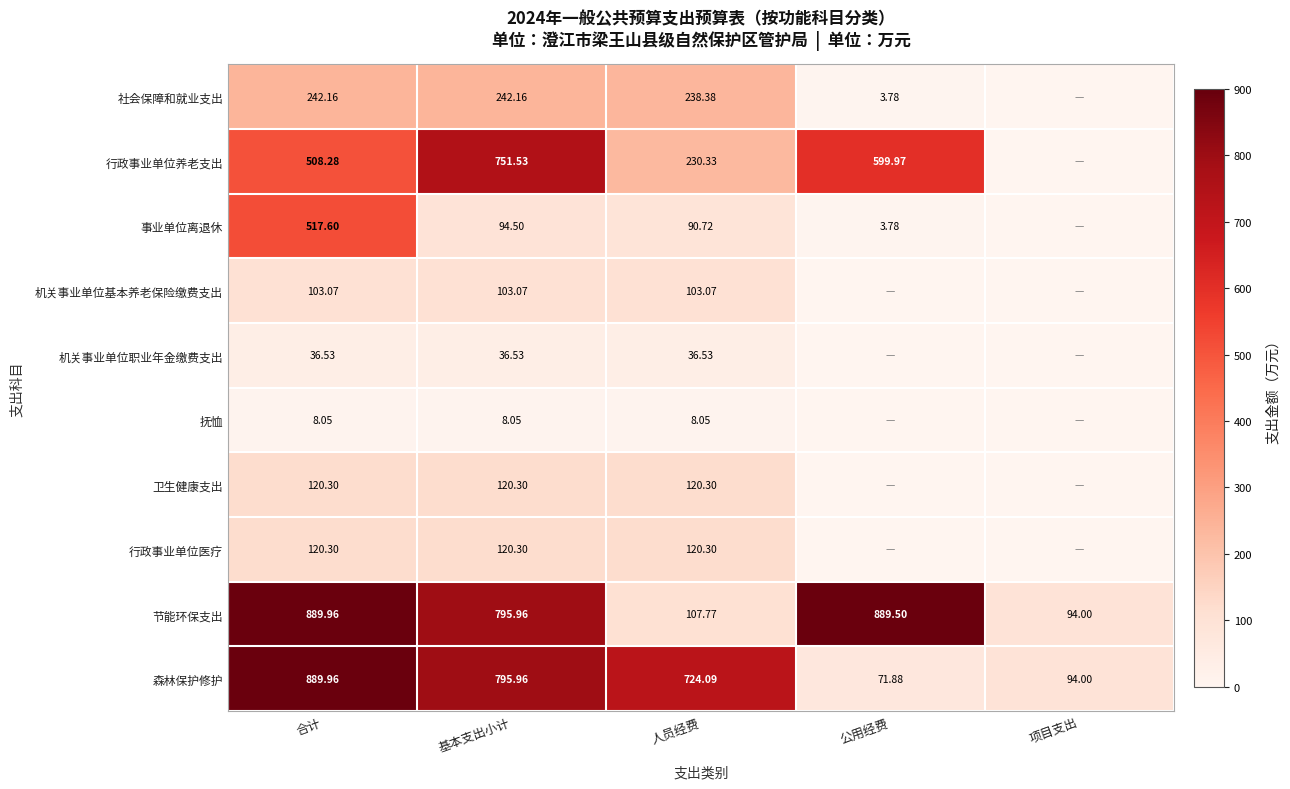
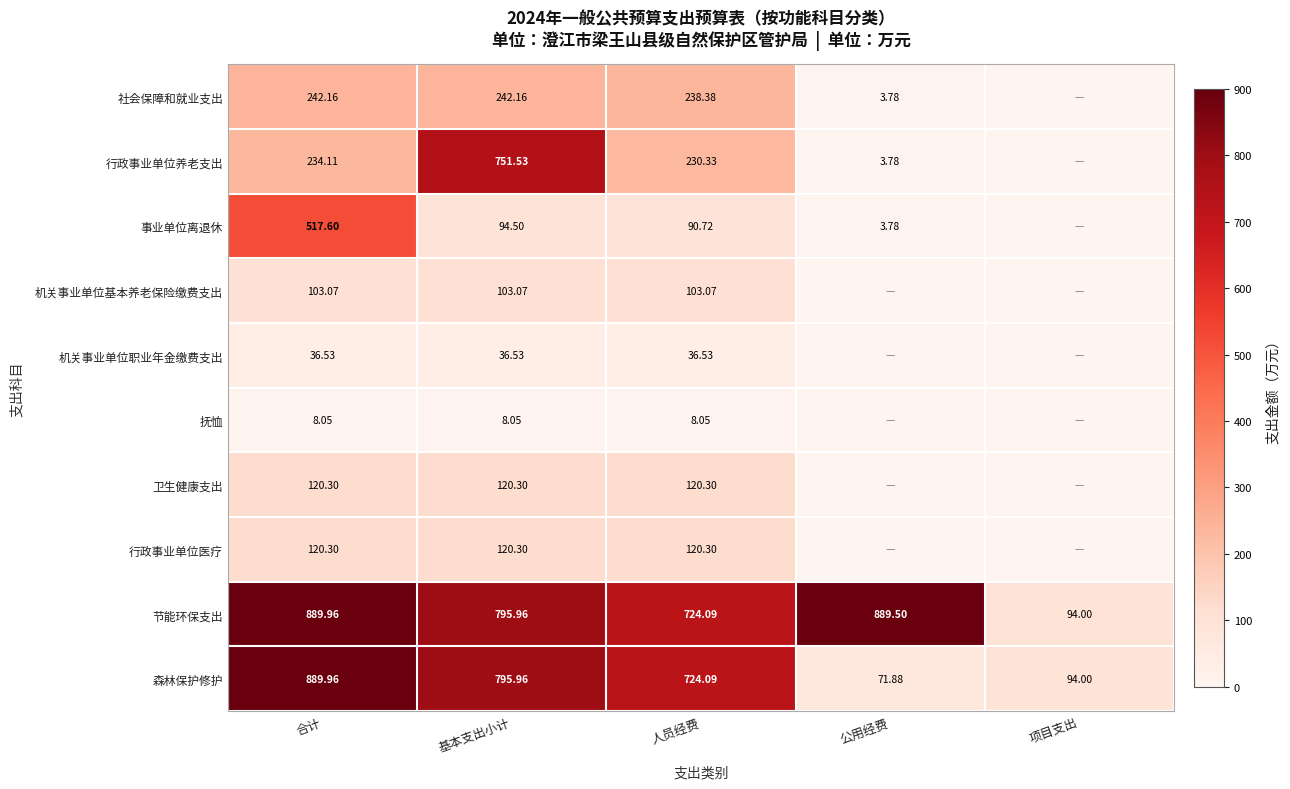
行政事业单位养老支出, 合计: 508.28 -> 234.11
行政事业单位养老支出, 公用经费: 599.97 -> 3.78
节能环保支出, 人员经费: 107.77 -> 724.09
